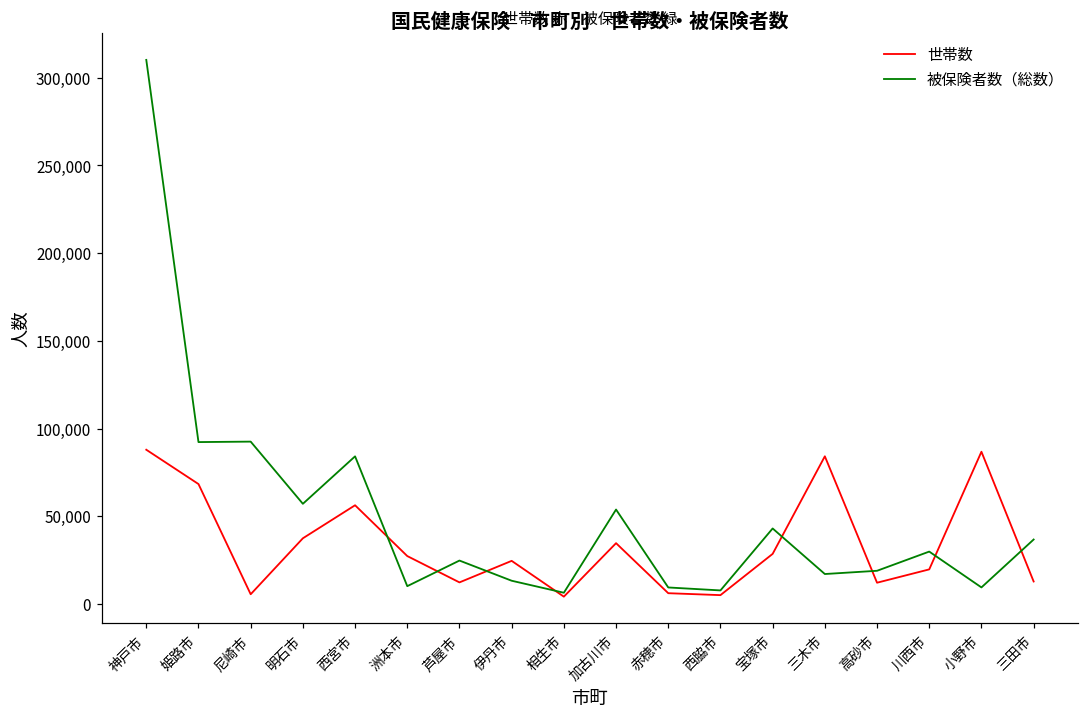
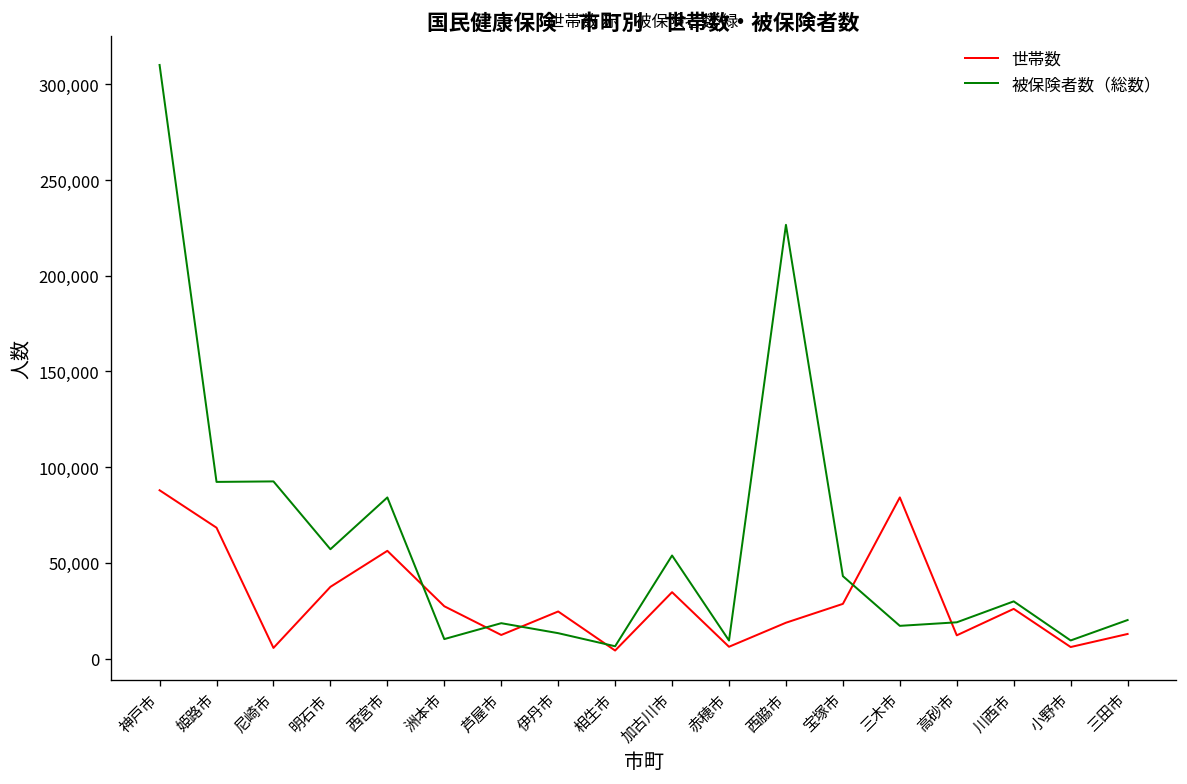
被保険者数（総数）, 芦屋市: 25,000 -> 18,000
世帯数, 西脇市: 5,000 -> 19,000
被保険者数（総数）, 西脇市: 8,000 -> 227,000
世帯数, 川西市: 20,000 -> 26,000
世帯数, 小野市: 87,000 -> 6,000
被保険者数（総数）, 三田市: 37,000 -> 20,000
